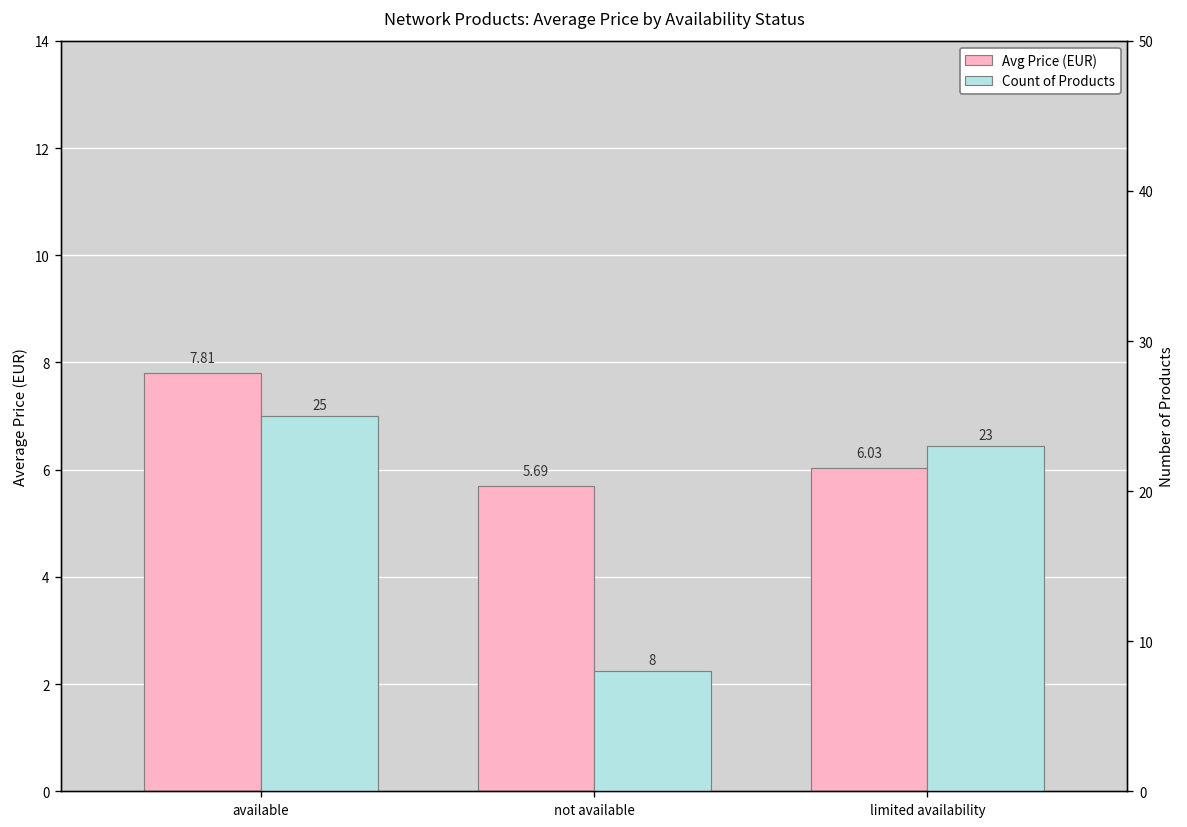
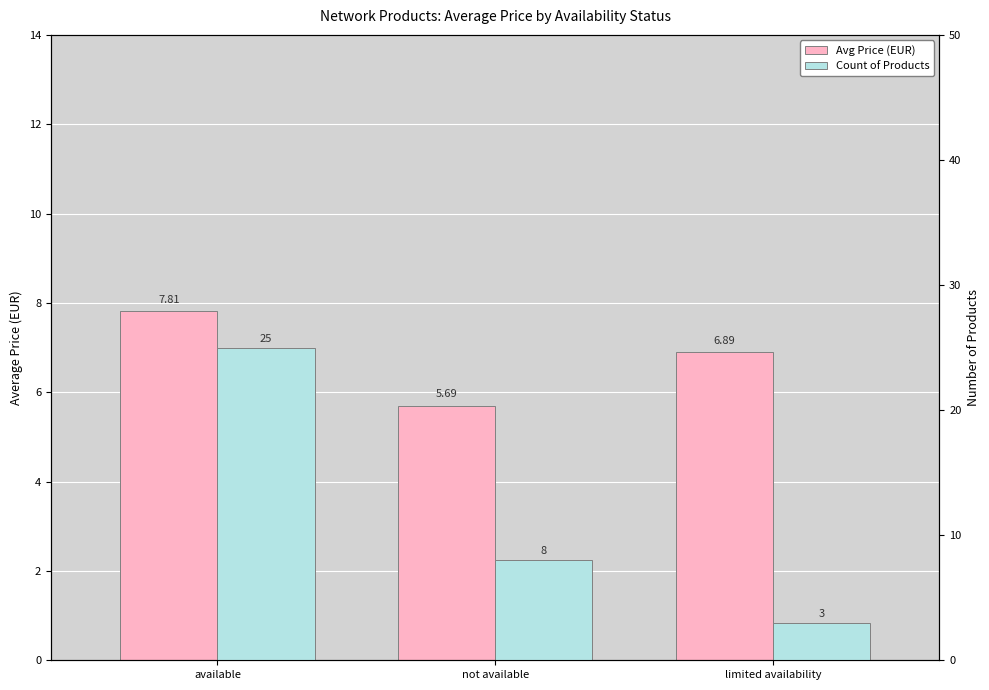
Avg Price (EUR), limited availability: 6.03 -> 6.89
Count of Products, limited availability: 23 -> 3
